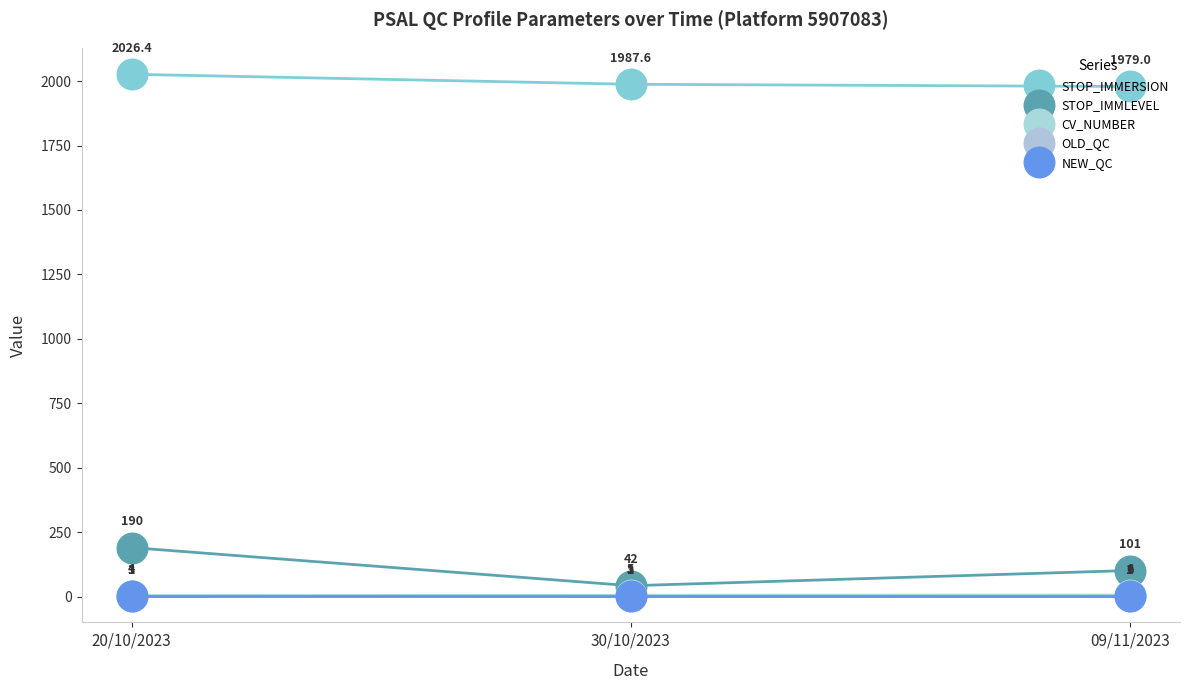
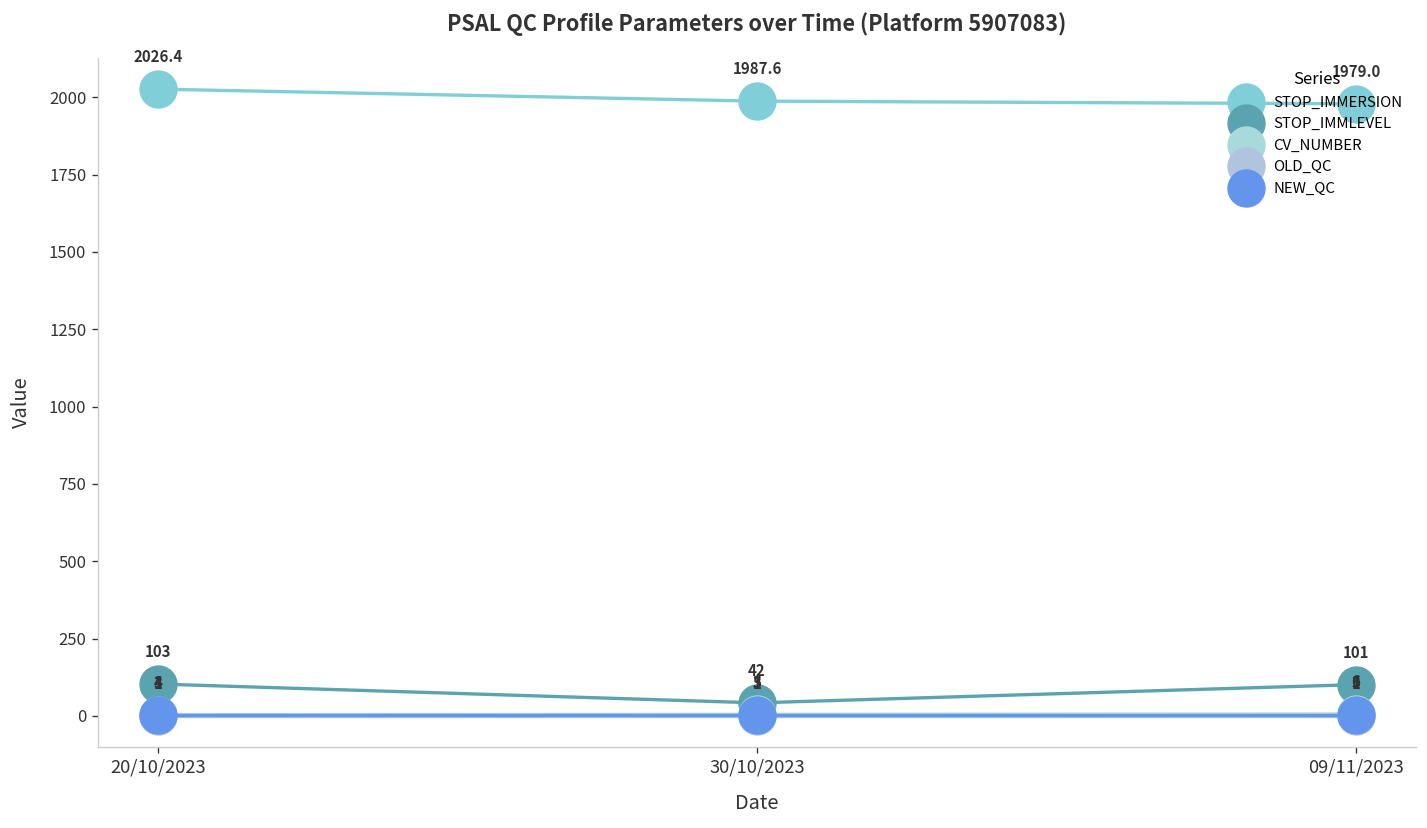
STOP_IMMLEVEL, 20/10/2023: 190 -> 103
